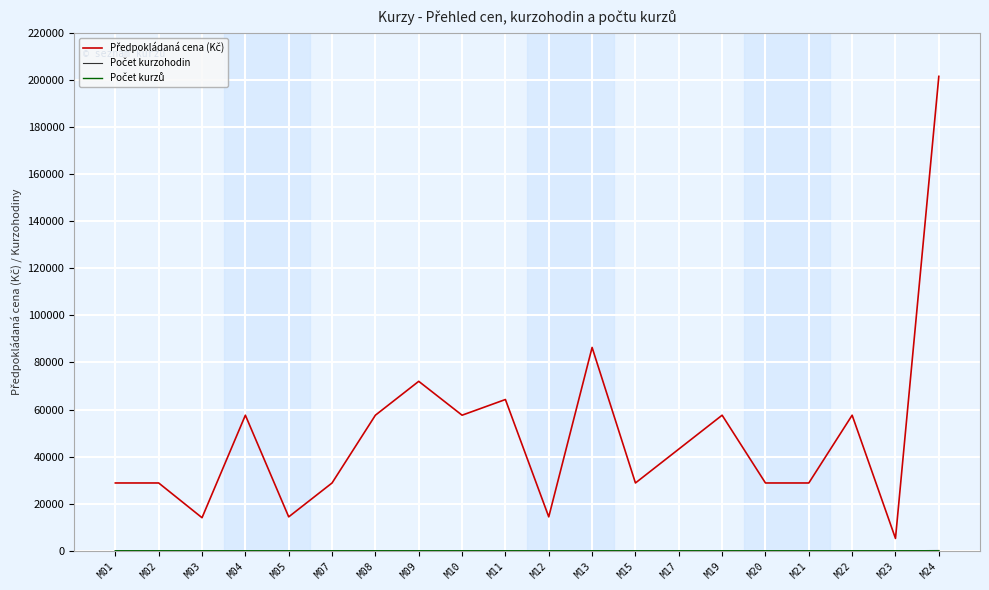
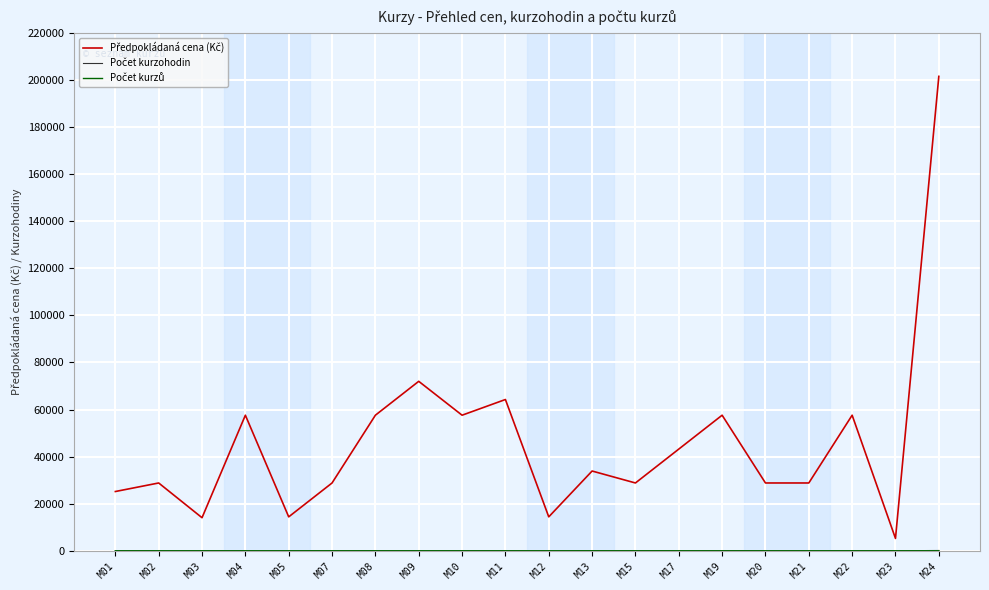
Předpokládaná cena (Kč), M01: 29000 -> 25000
Předpokládaná cena (Kč), M13: 86000 -> 34000
